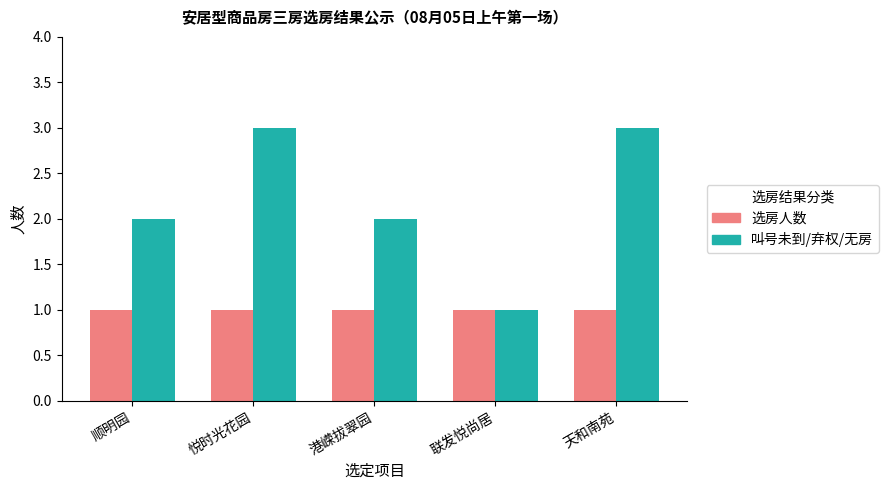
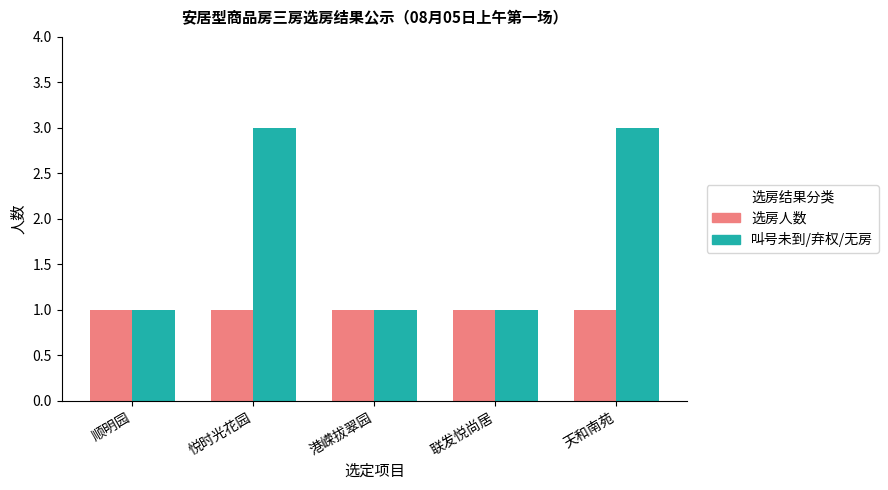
叫号未到/弃权/无房, 顺明园: 2 -> 1
叫号未到/弃权/无房, 港嵘拔翠园: 2 -> 1
